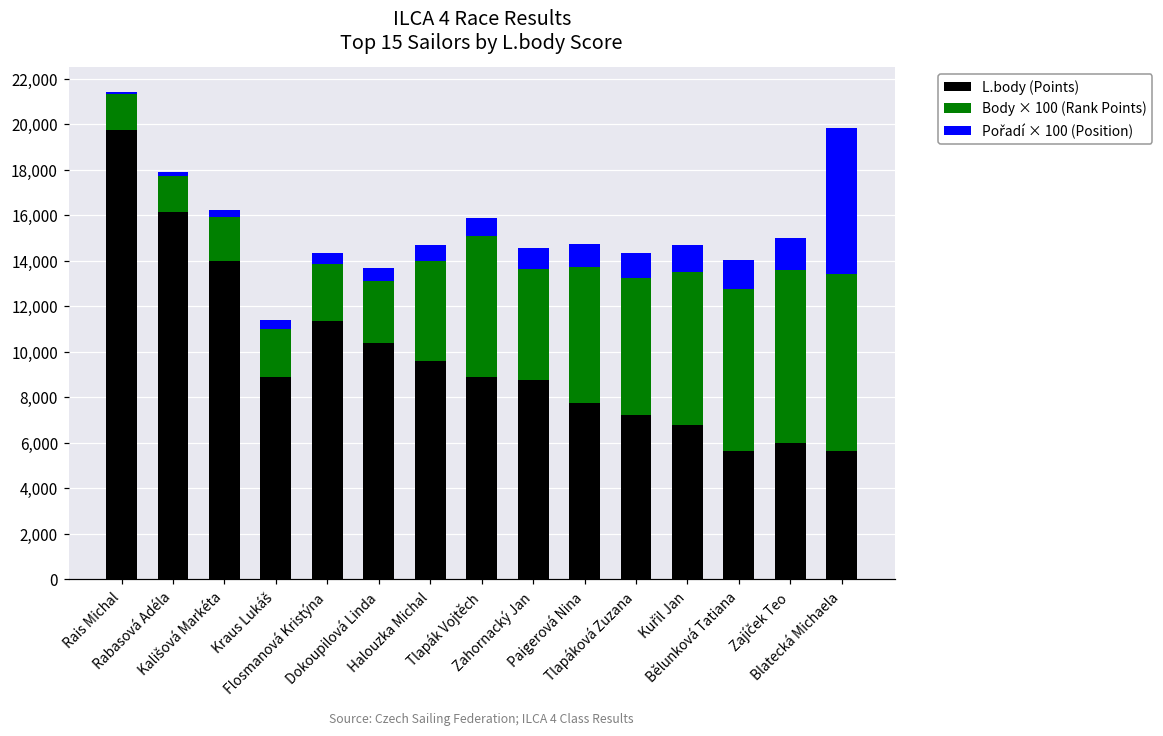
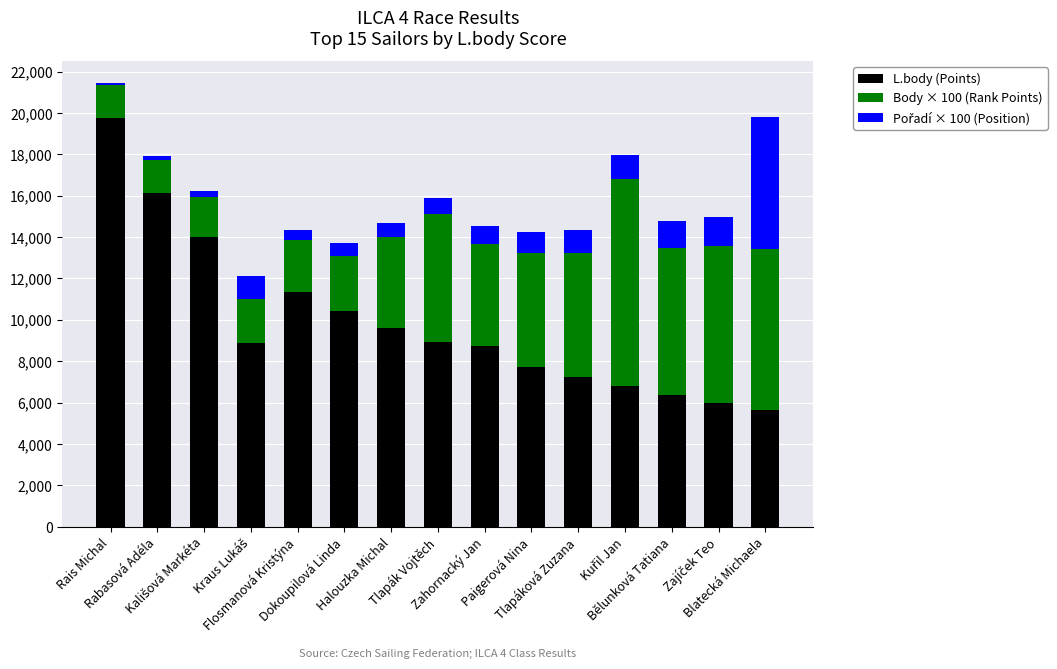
Pořadí × 100 (Position), Kraus Lukáš: 400 -> 1,100
Body × 100 (Rank Points), Paigerová Nina: 6,000 -> 5,500
Body × 100 (Rank Points), Kuřil Jan: 6,700 -> 10,000
L.body (Points), Bělunková Tatiana: 5,700 -> 6,400
